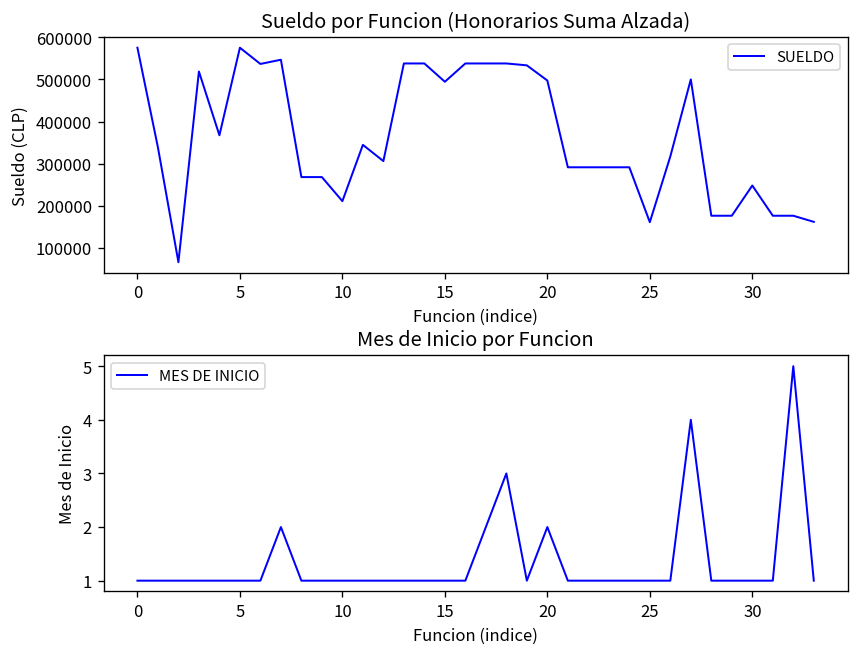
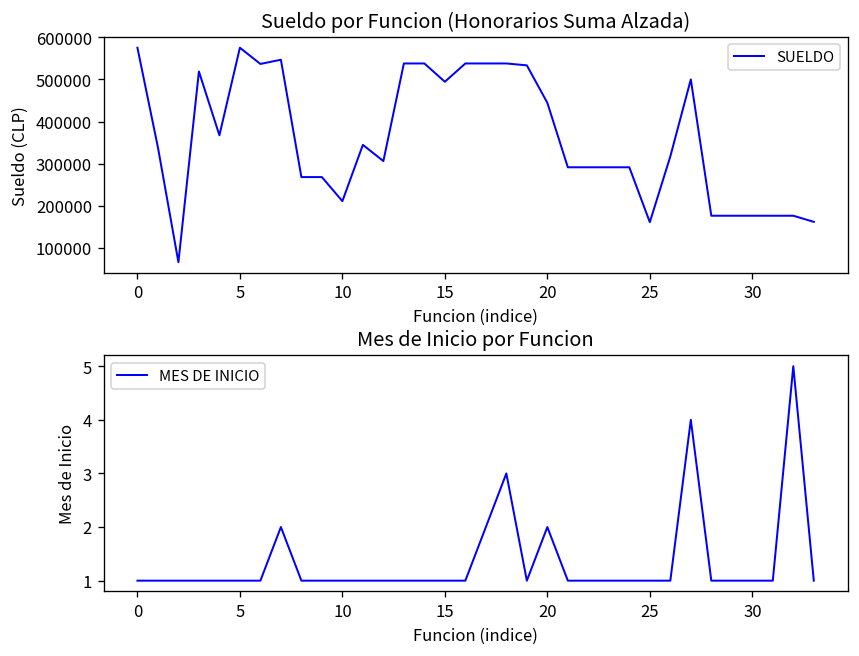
Sueldo por Funcion (Honorarios Suma Alzada), 20: 500000 -> 440000
Sueldo por Funcion (Honorarios Suma Alzada), 30: 250000 -> 180000
